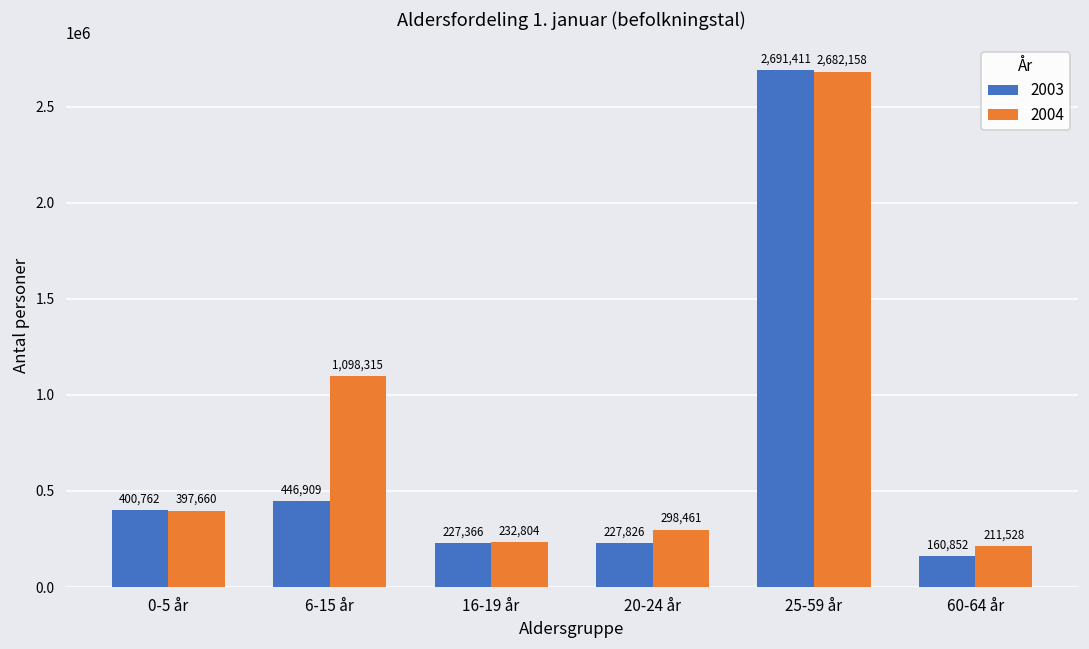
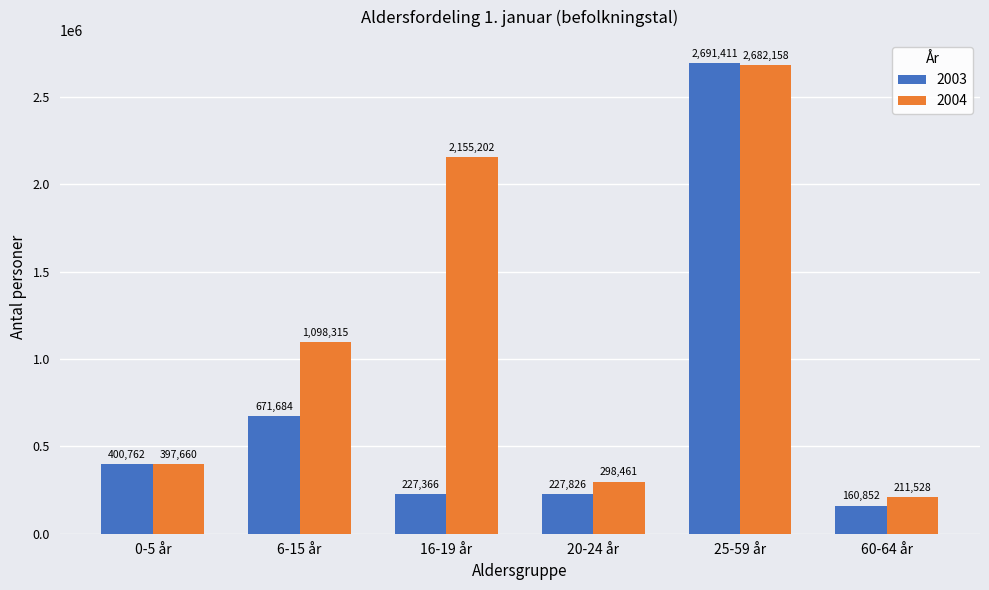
2003, 6-15 år: 446,909 -> 671,684
2004, 16-19 år: 232,804 -> 2,155,202
